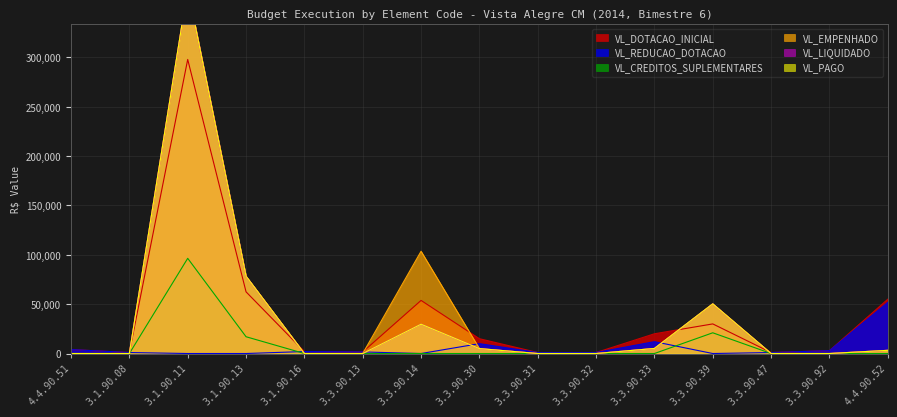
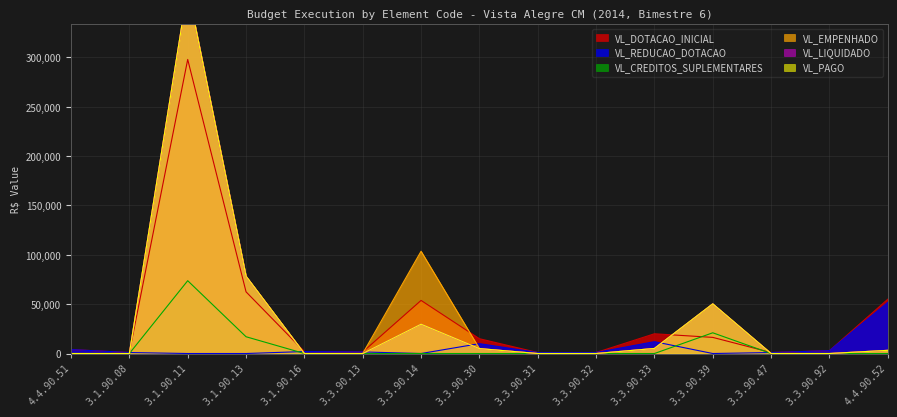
VL_CREDITOS_SUPLEMENTARES, 3.1.90.11: 100,000 -> 70,000
VL_DOTACAO_INICIAL, 3.3.90.39: 30,000 -> 20,000
